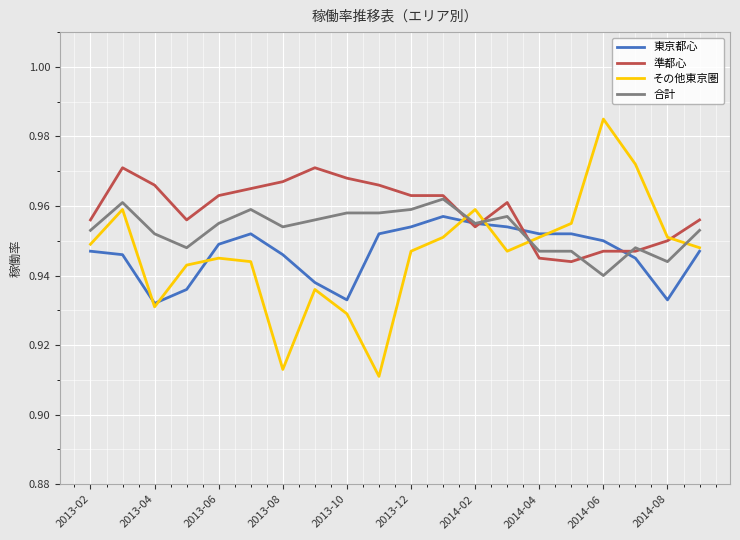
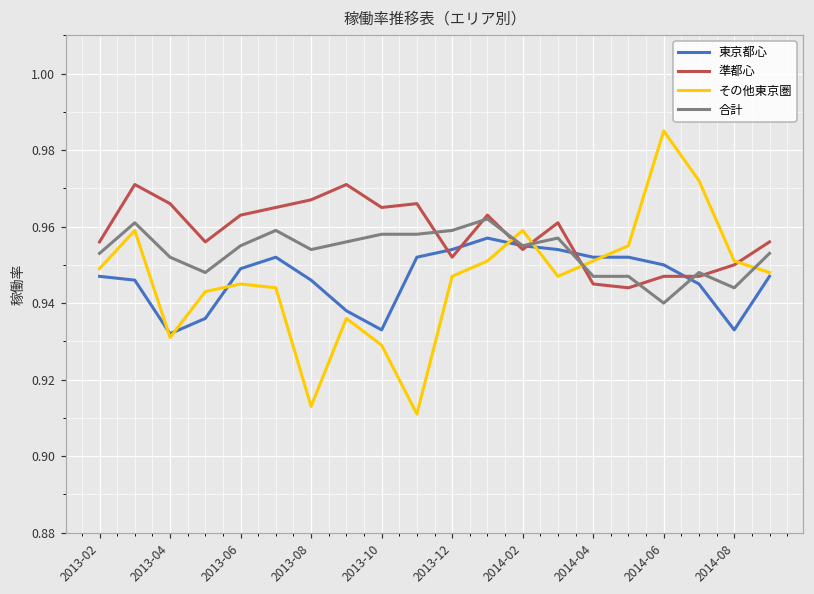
準都心, 2013-10: 0.968 -> 0.965
準都心, 2013-12: 0.963 -> 0.952
